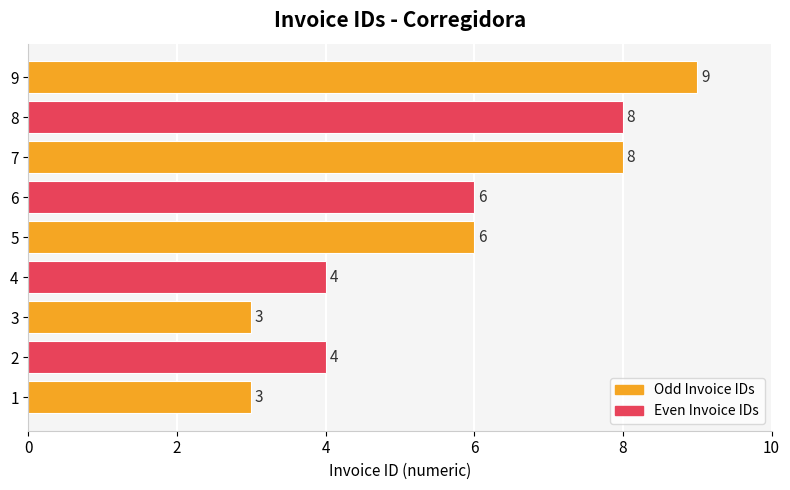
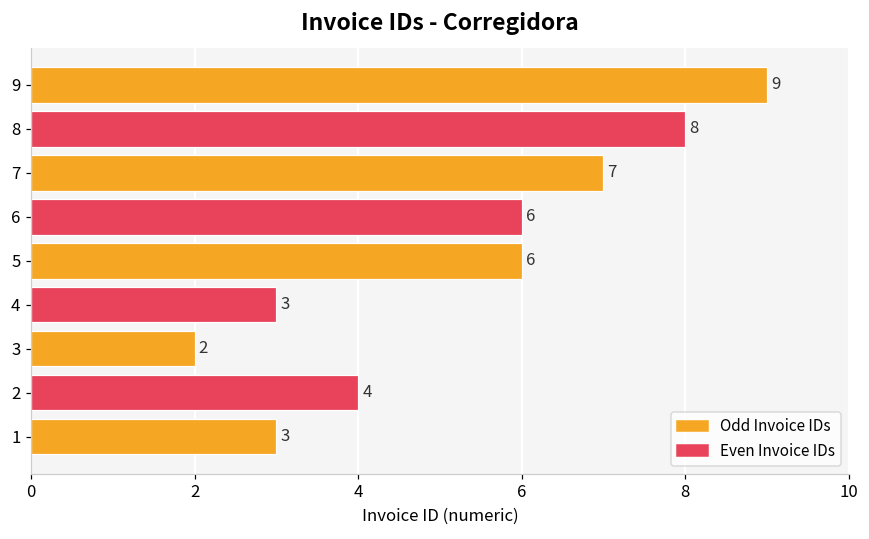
7: 8 -> 7
4: 4 -> 3
3: 3 -> 2
